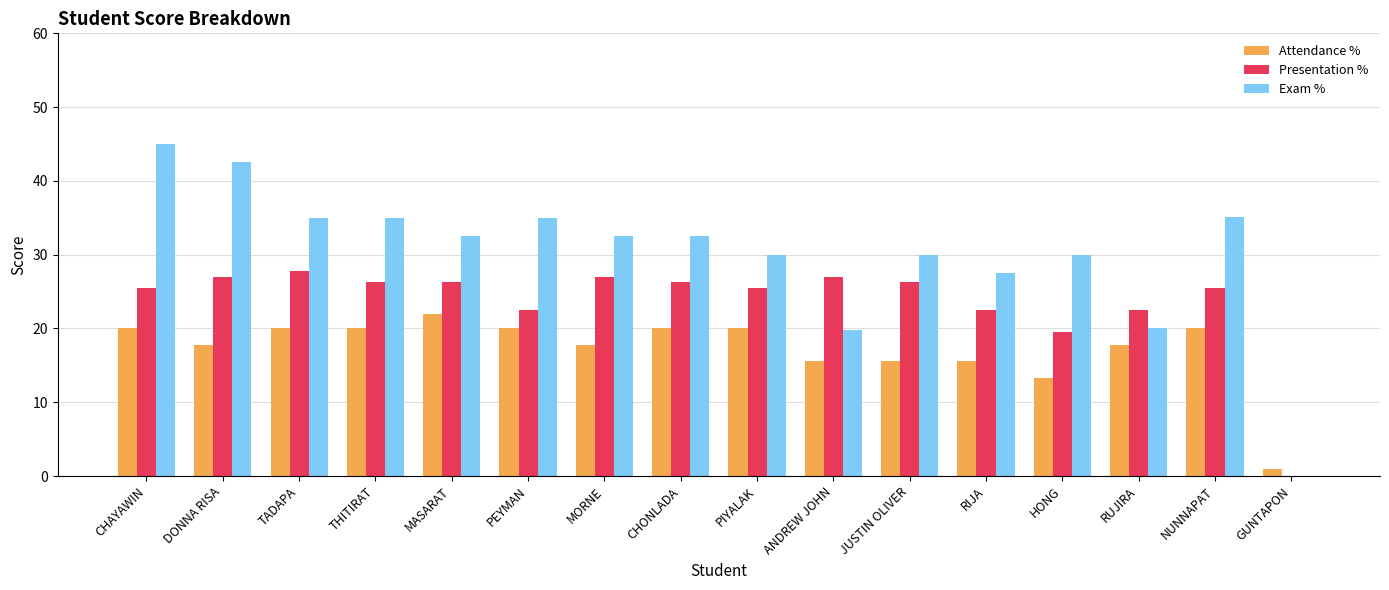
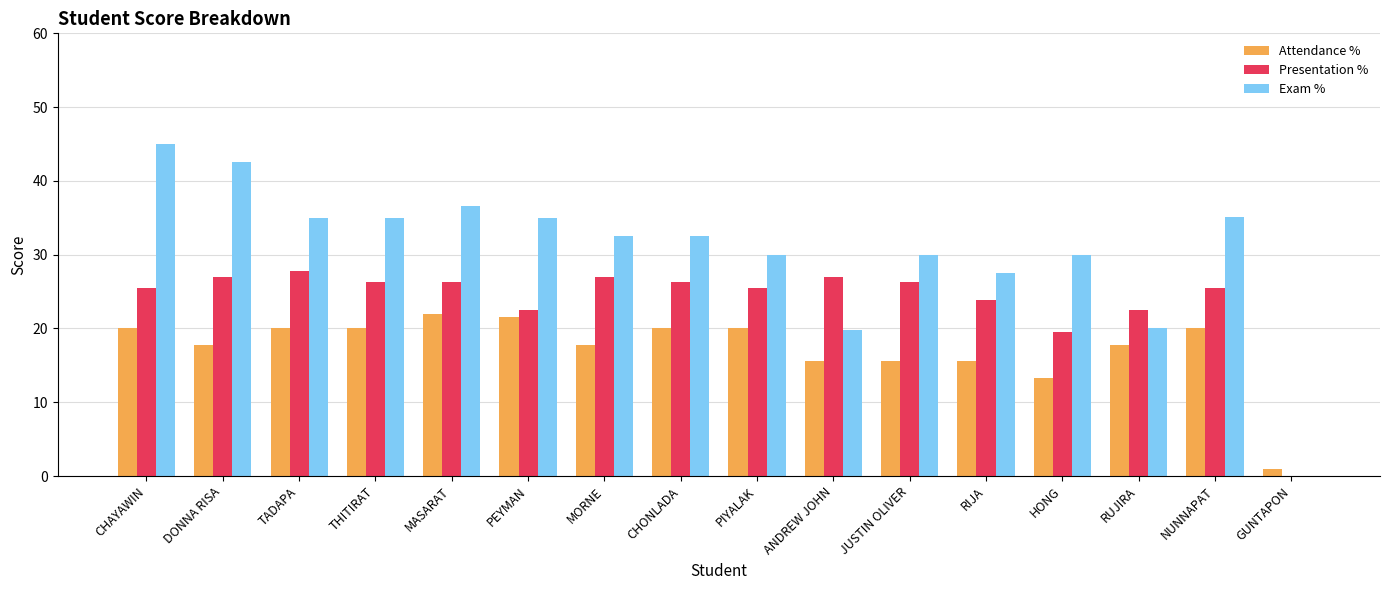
Exam %, MASARAT: 33 -> 37
Attendance %, PEYMAN: 20 -> 22
Presentation %, RIJA: 23 -> 24
